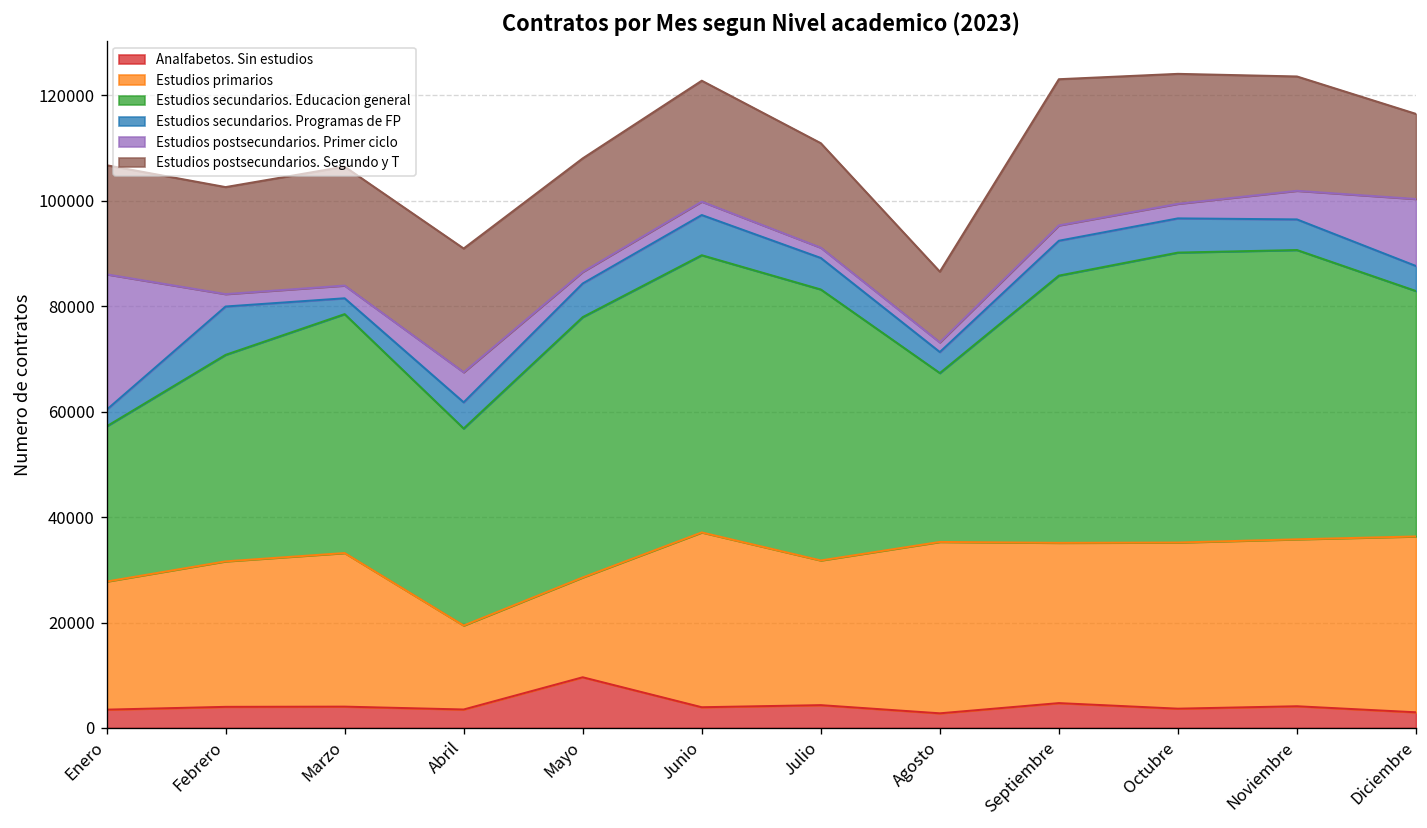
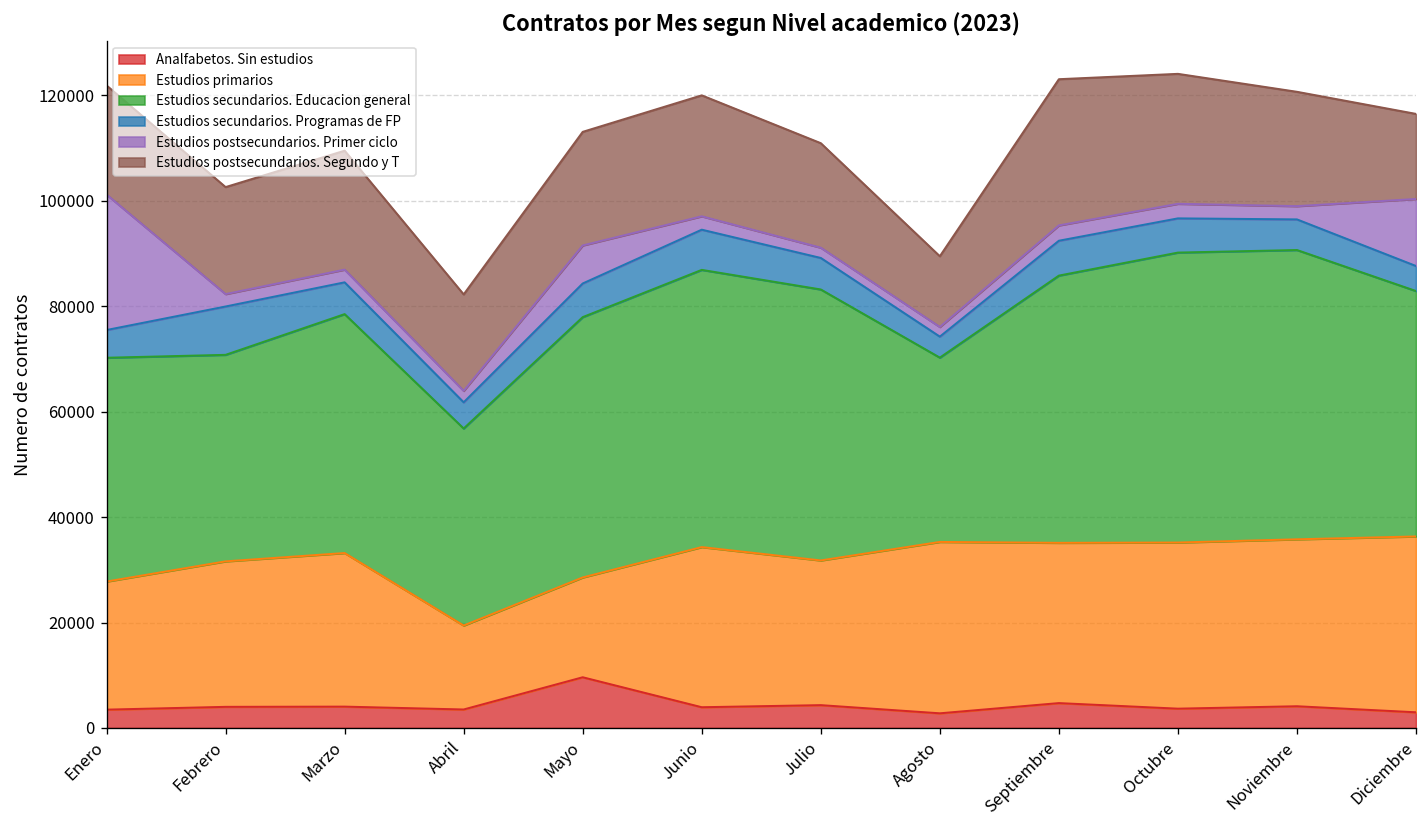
Estudios secundarios. Educacion general, Enero: 29000 -> 42000
Estudios secundarios. Programas de FP, Enero: 3000 -> 5000
Estudios secundarios. Programas de FP, Marzo: 3000 -> 6000
Estudios postsecundarios. Primer ciclo, Abril: 6000 -> 2000
Estudios postsecundarios. Segundo y T, Abril: 23000 -> 18000
Estudios postsecundarios. Primer ciclo, Mayo: 2000 -> 7000
Estudios primarios, Junio: 33000 -> 30000
Estudios secundarios. Educacion general, Agosto: 32000 -> 35000
Estudios postsecundarios. Primer ciclo, Noviembre: 5000 -> 3000
